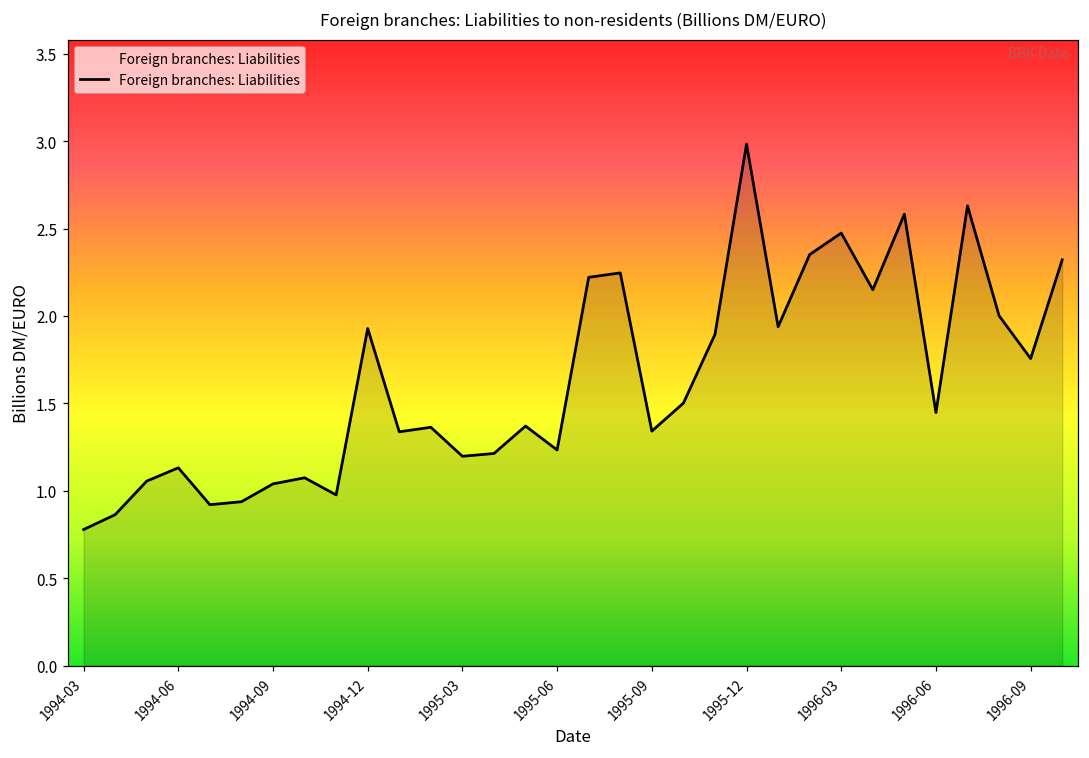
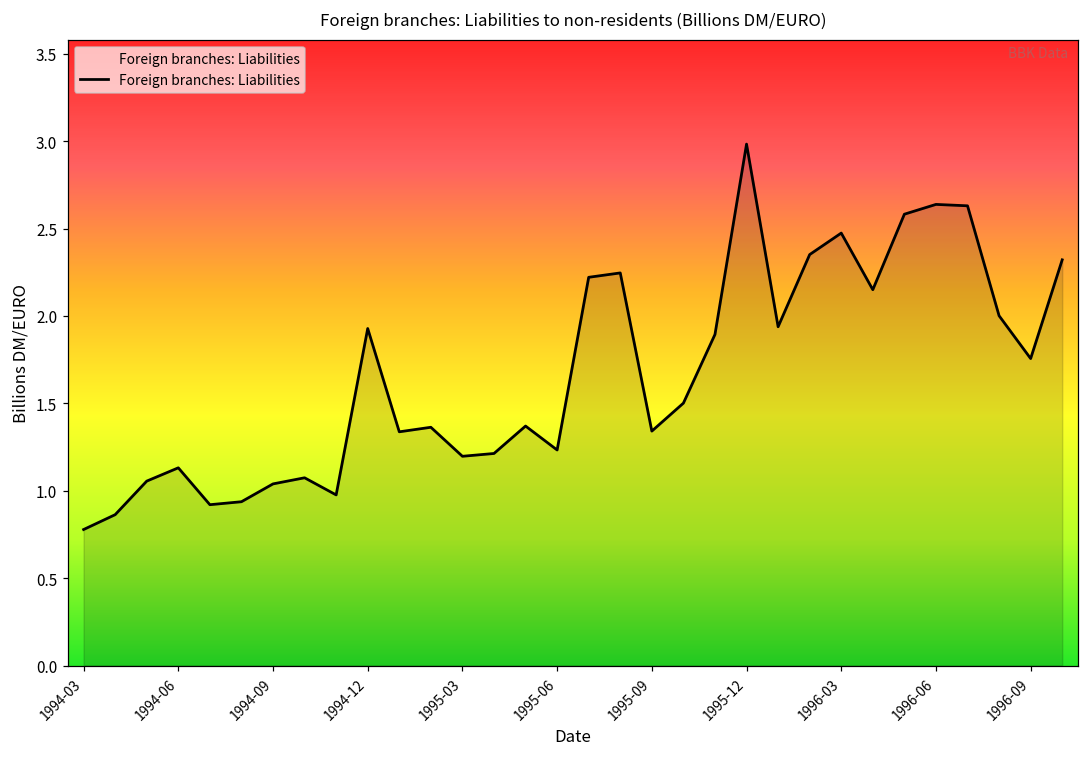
1996-06: 1.45 -> 2.64
